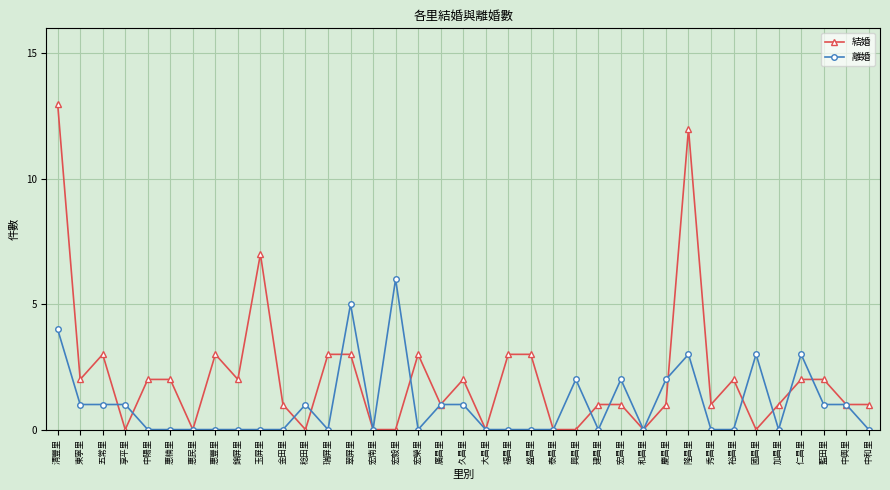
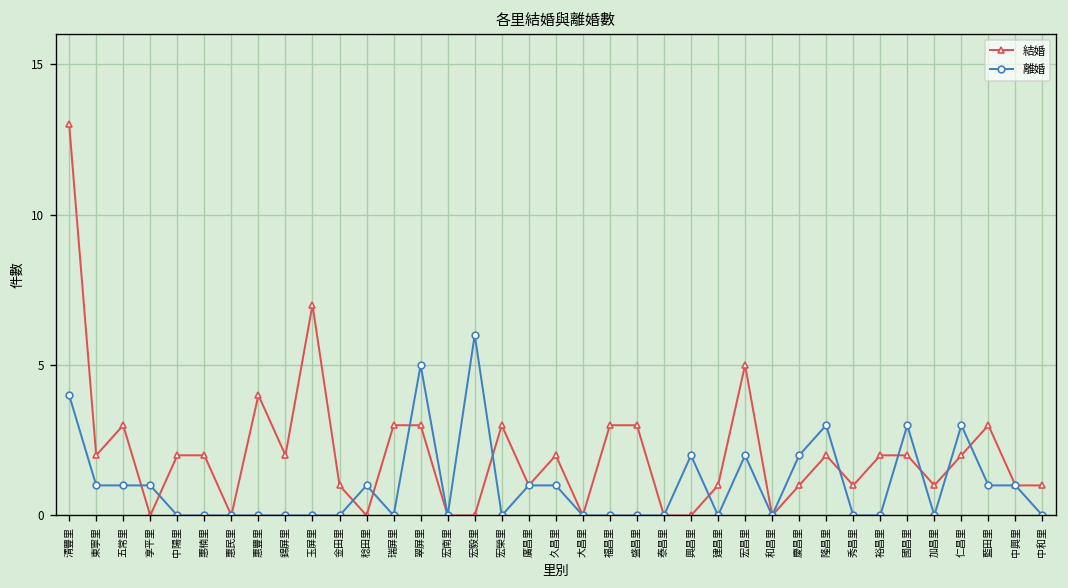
結婚, 惠豐里: 3 -> 4
結婚, 宏昌里: 1 -> 5
結婚, 隆昌里: 12 -> 2
結婚, 國昌里: 0 -> 2
結婚, 藍田里: 2 -> 3
